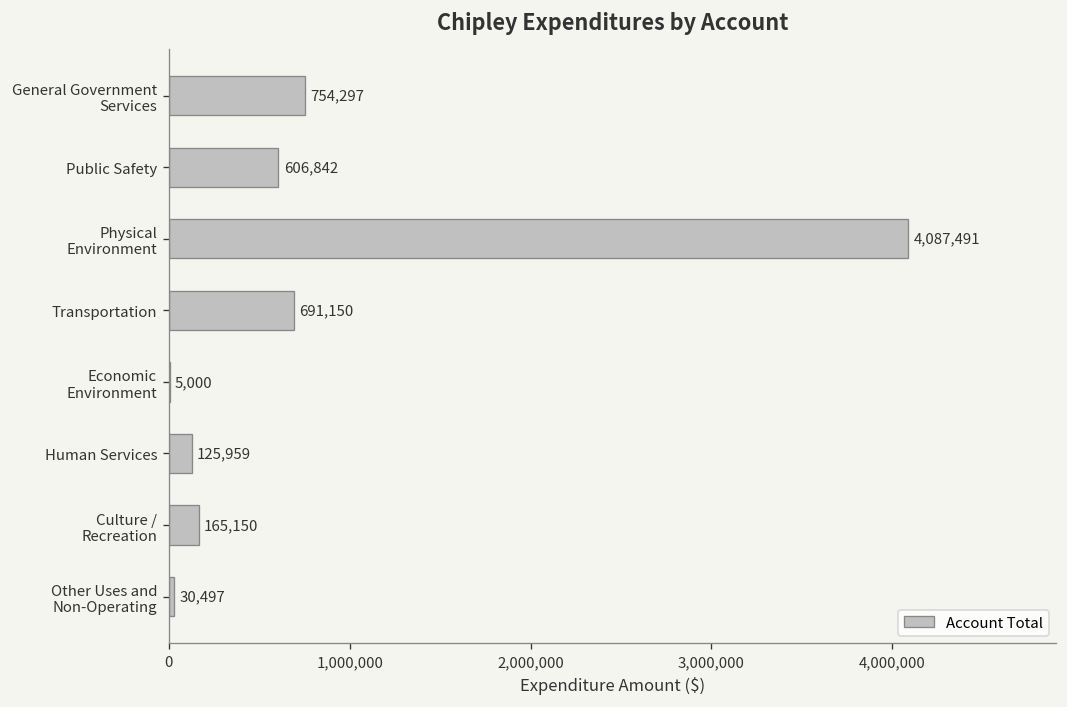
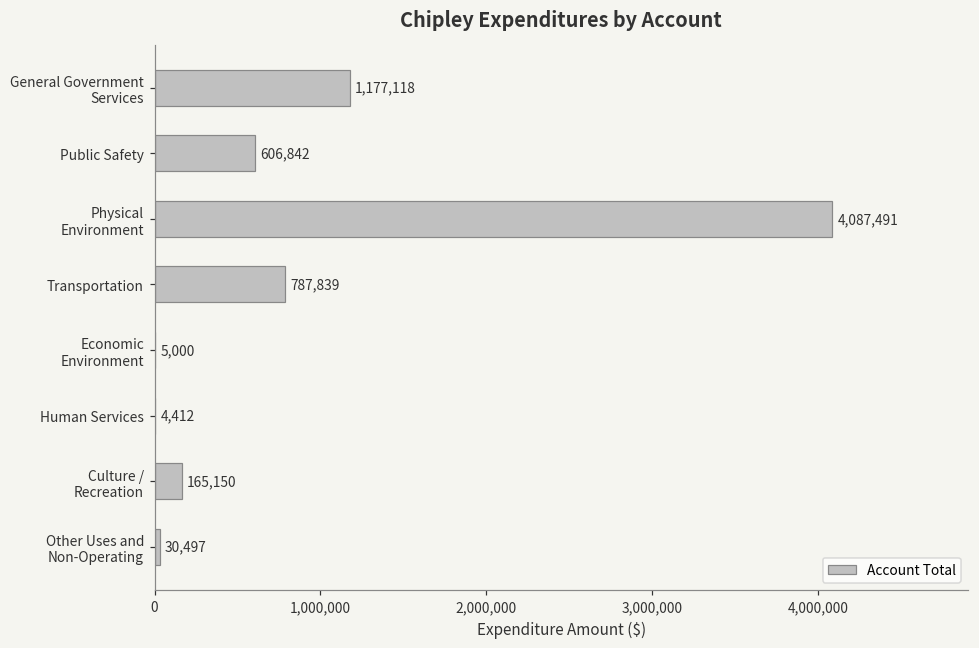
General Government Services: 754,297 -> 1,177,118
Transportation: 691,150 -> 787,839
Human Services: 125,959 -> 4,412
